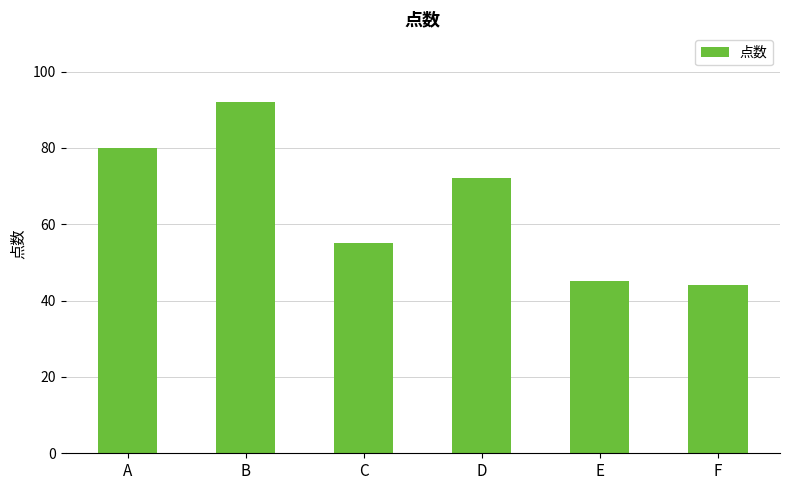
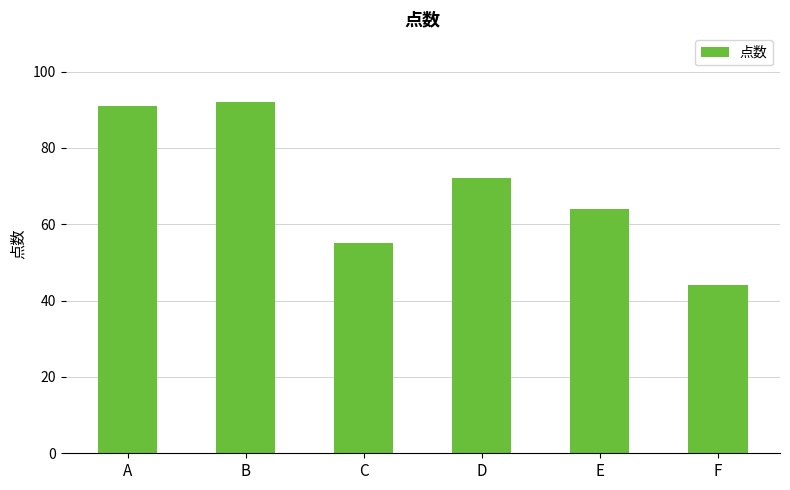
A: 80 -> 91
E: 45 -> 64
